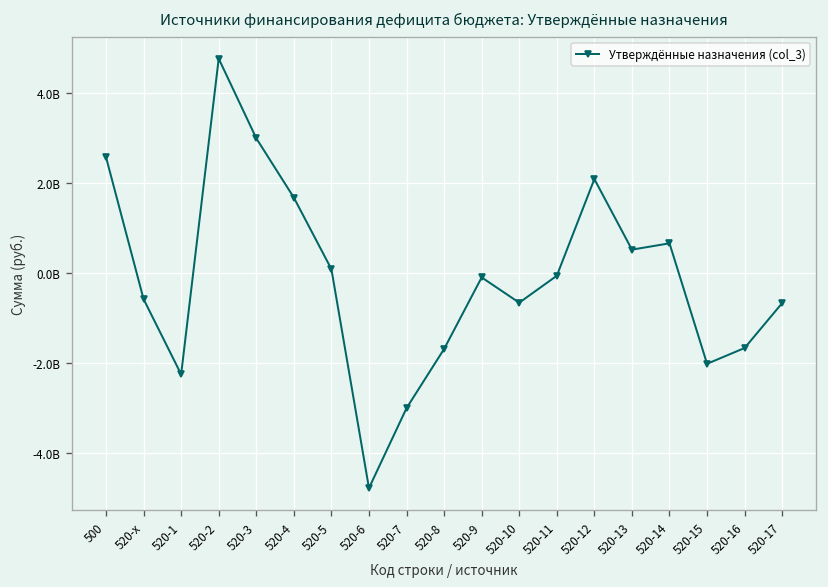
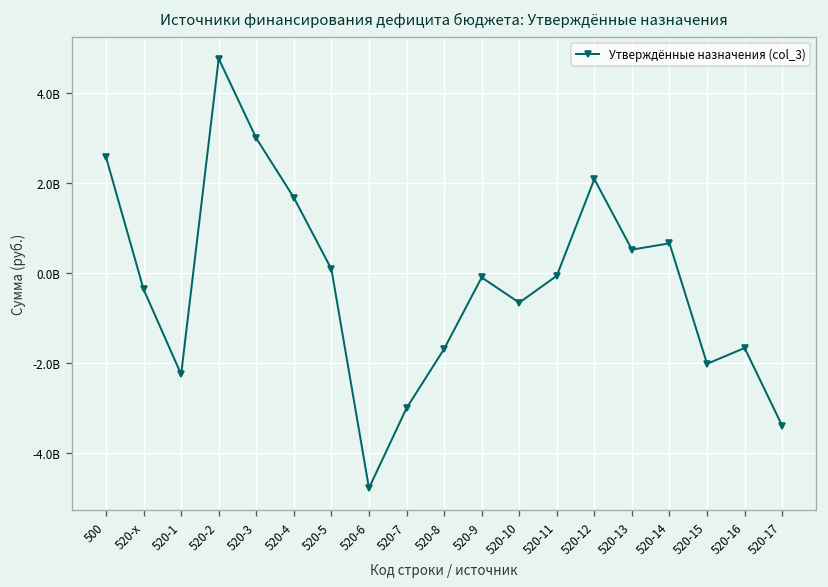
520-х: -600000000 -> -400000000
520-17: -700000000 -> -3400000000
